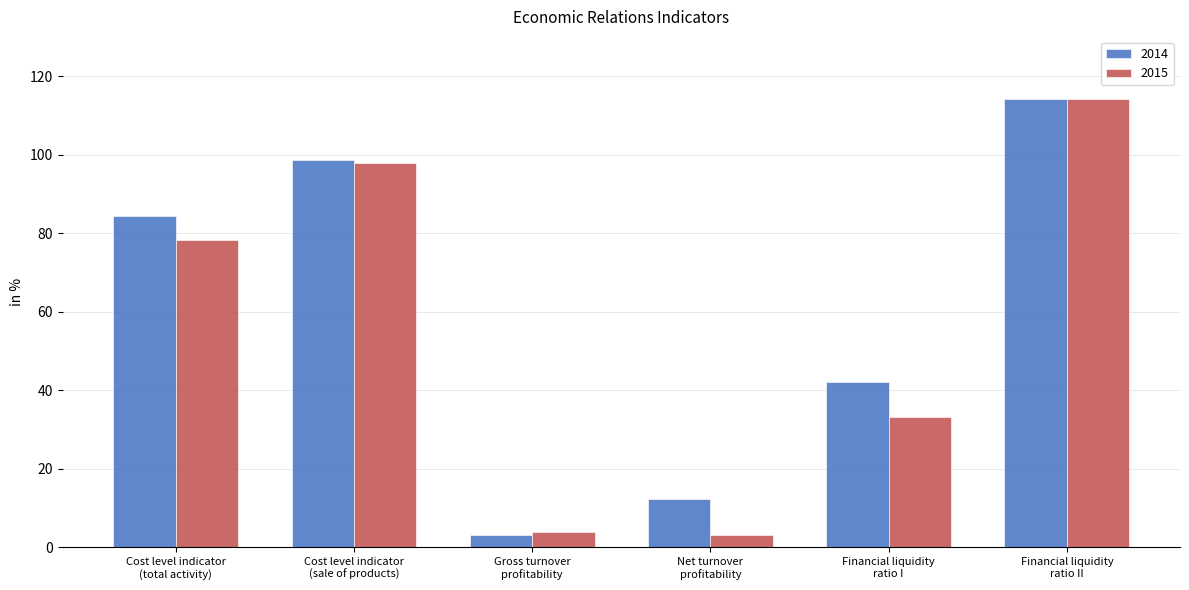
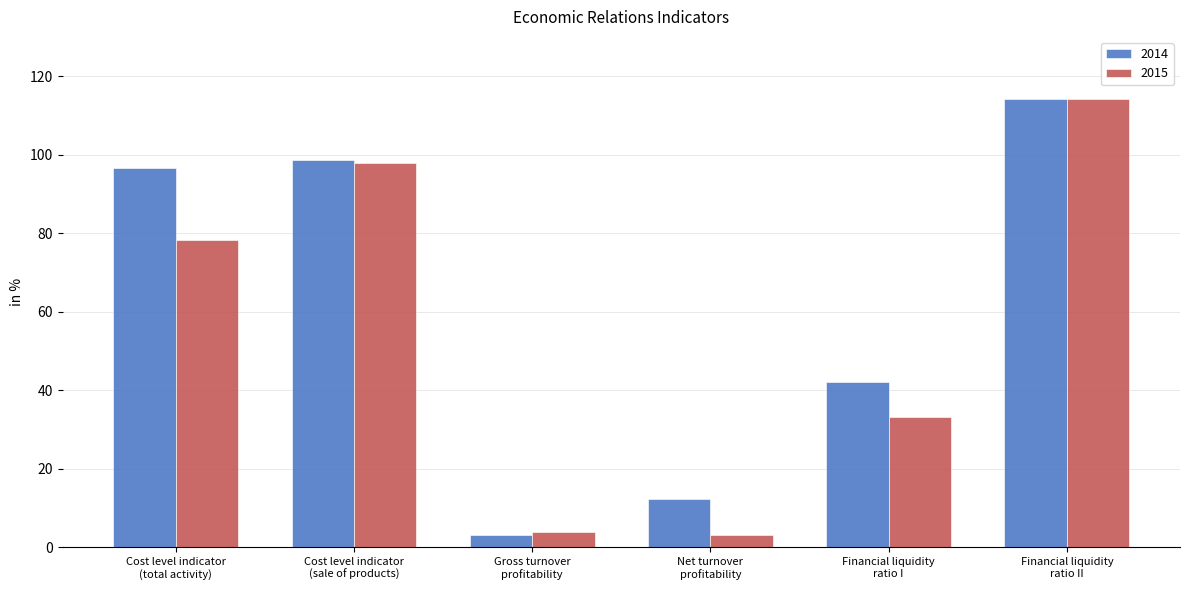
2014, Cost level indicator (total activity): 85 -> 97
